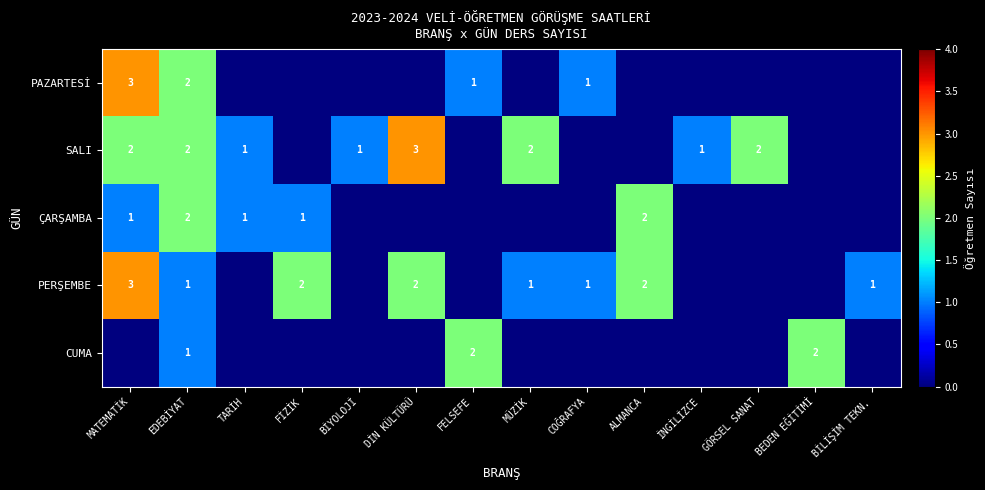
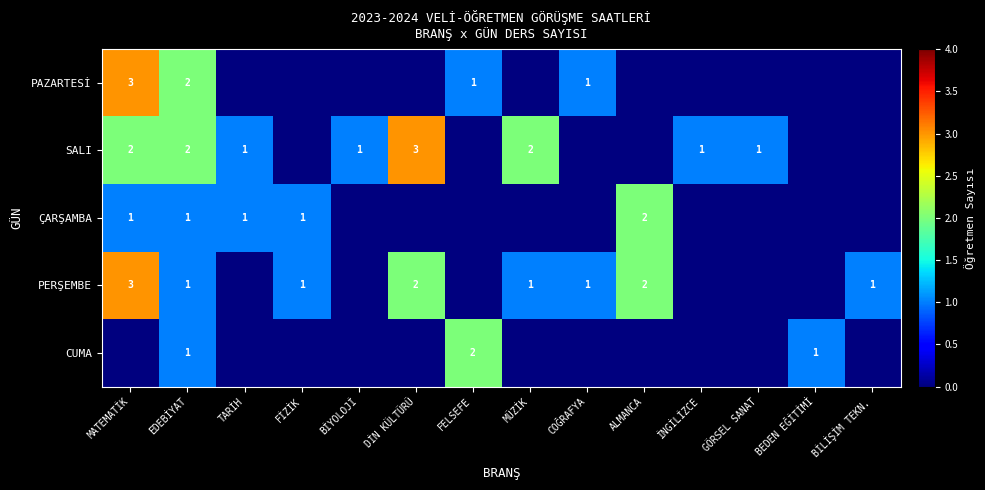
SALI, GÖRSEL SANAT: 2 -> 1
ÇARŞAMBA, EDEBİYAT: 2 -> 1
PERŞEMBE, FİZİK: 2 -> 1
CUMA, BEDEN EĞİTİMİ: 2 -> 1
